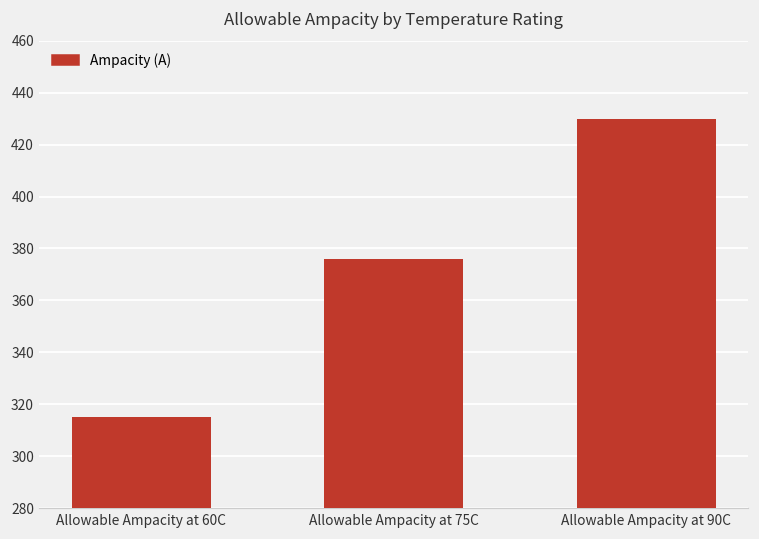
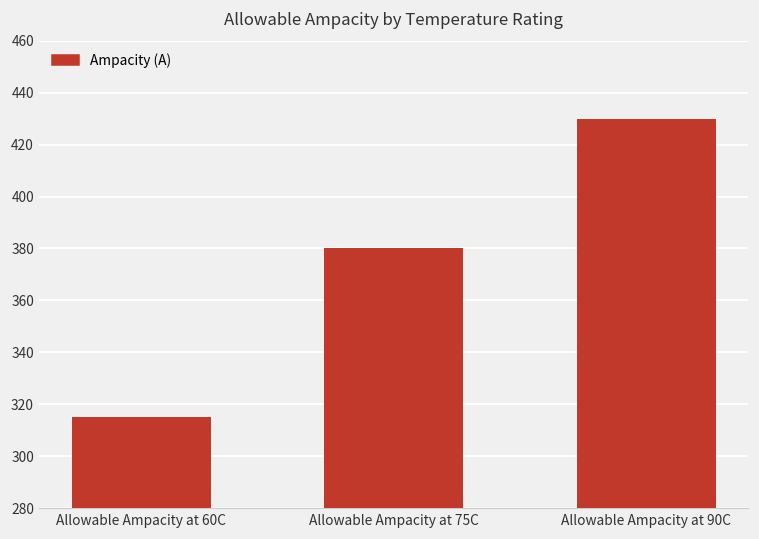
Allowable Ampacity at 75C: 376 -> 380
